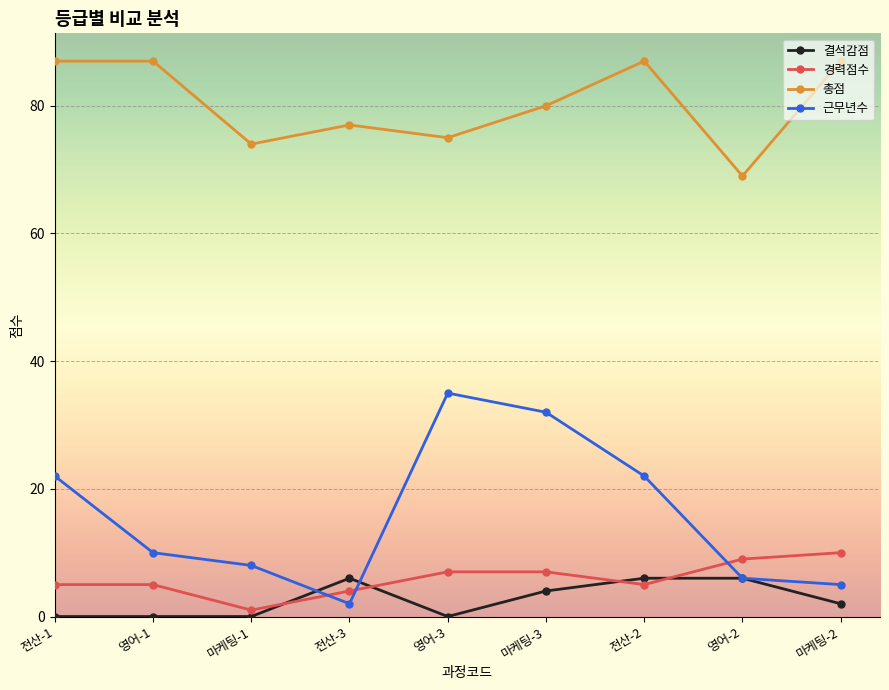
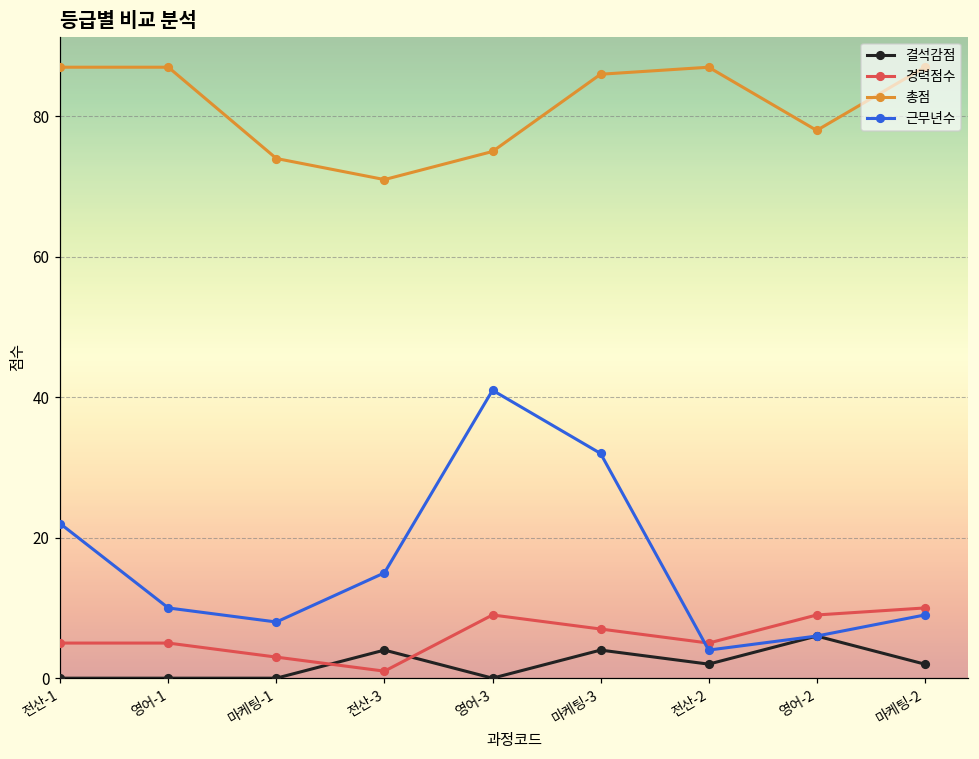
경력점수, 마케팅-1: 1 -> 3
결석감점, 전산-3: 6 -> 4
경력점수, 전산-3: 4 -> 1
총점, 전산-3: 77 -> 71
근무년수, 전산-3: 2 -> 15
경력점수, 영어-3: 7 -> 9
근무년수, 영어-3: 35 -> 41
총점, 마케팅-3: 80 -> 86
결석감점, 전산-2: 6 -> 2
근무년수, 전산-2: 22 -> 4
총점, 영어-2: 69 -> 78
근무년수, 마케팅-2: 5 -> 9
